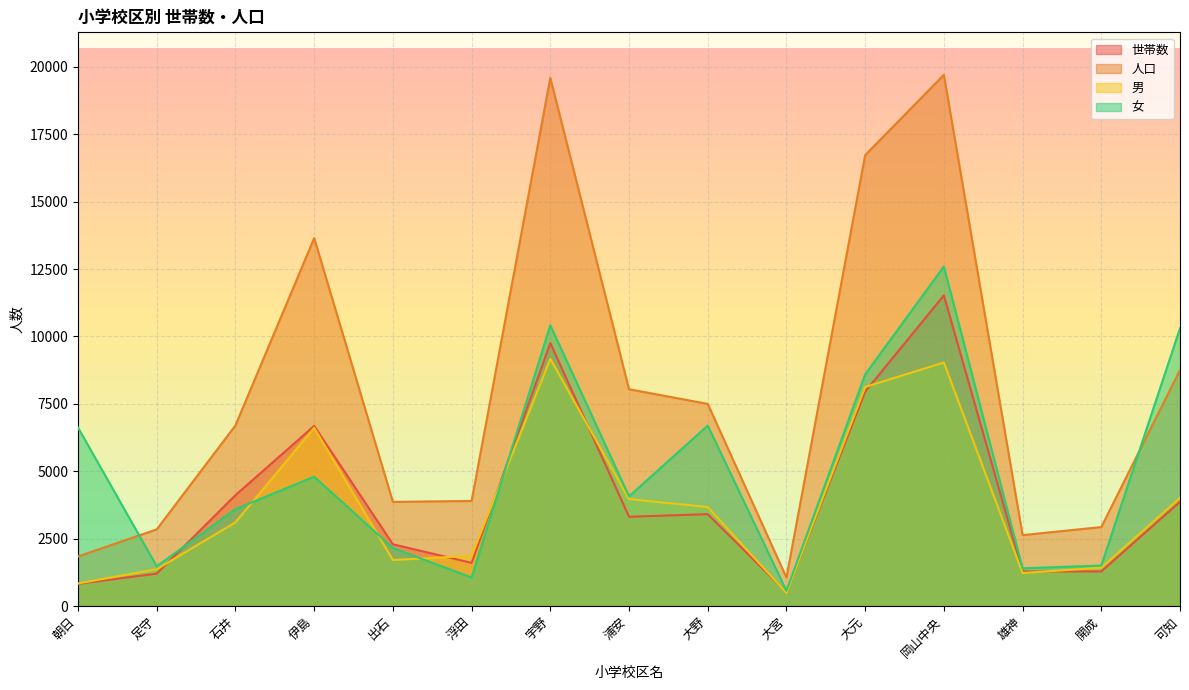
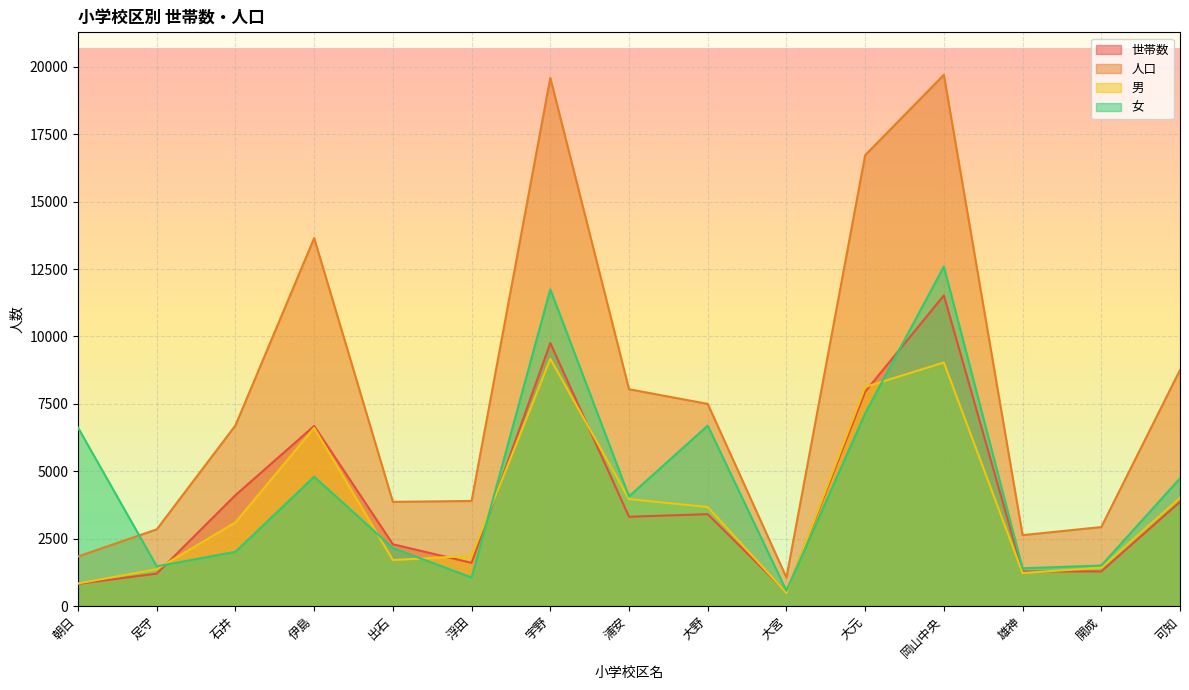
女, 石井: 3600 -> 2000
女, 宇野: 10400 -> 11800
女, 大元: 8600 -> 7100
女, 可知: 10300 -> 4700
